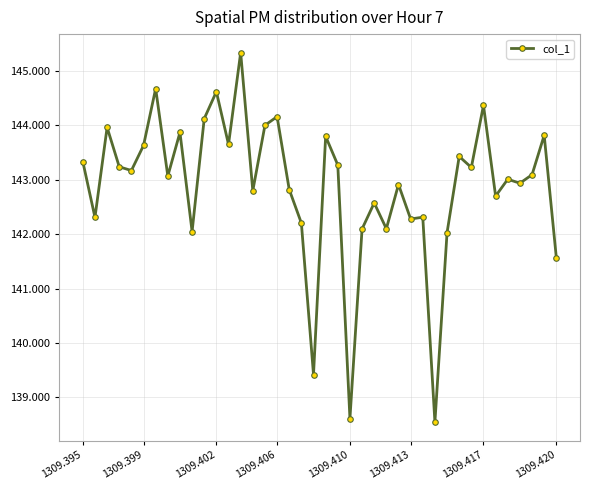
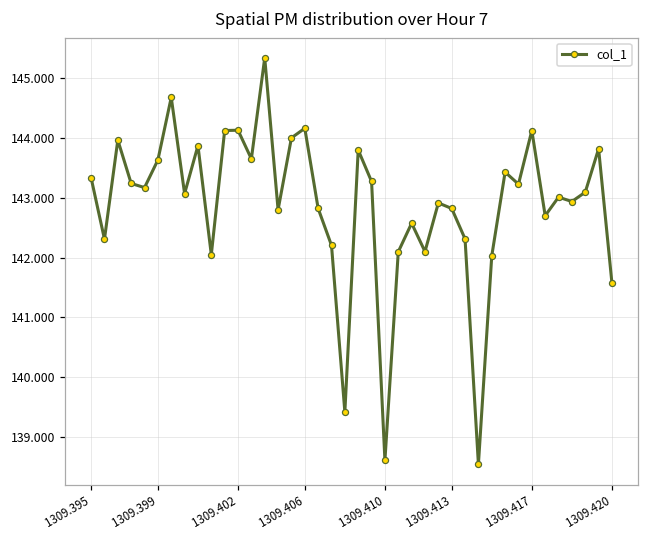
1309.402: 144.6 -> 144.1
1309.413: 142.3 -> 142.8
1309.417: 144.4 -> 144.1
